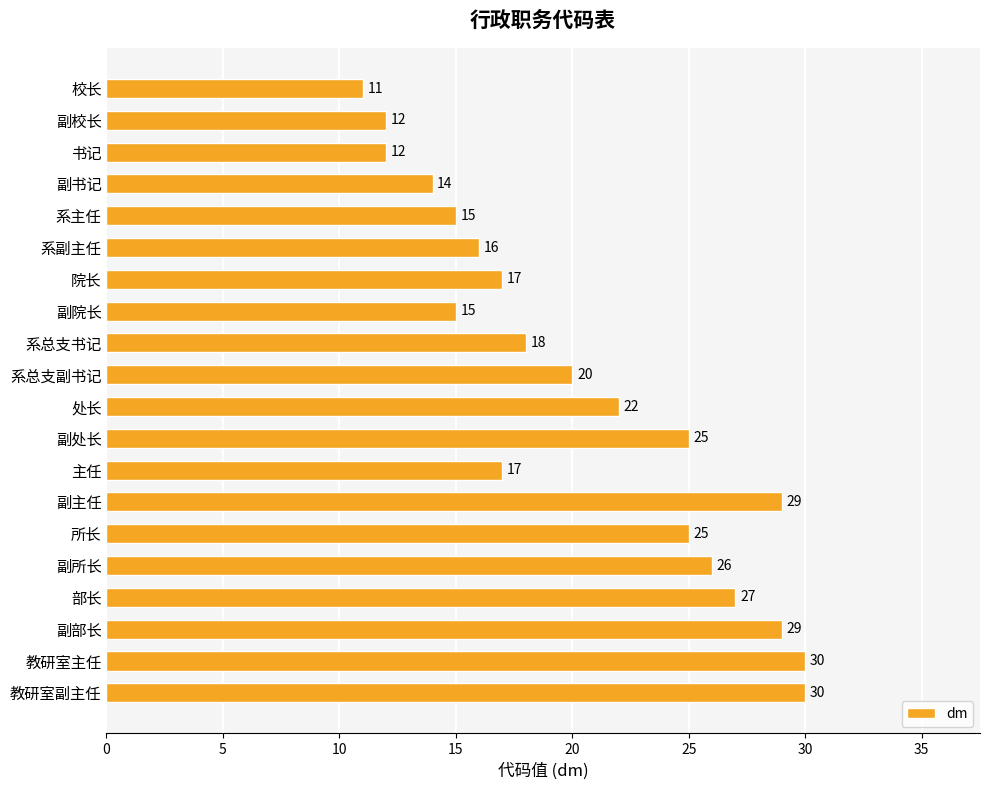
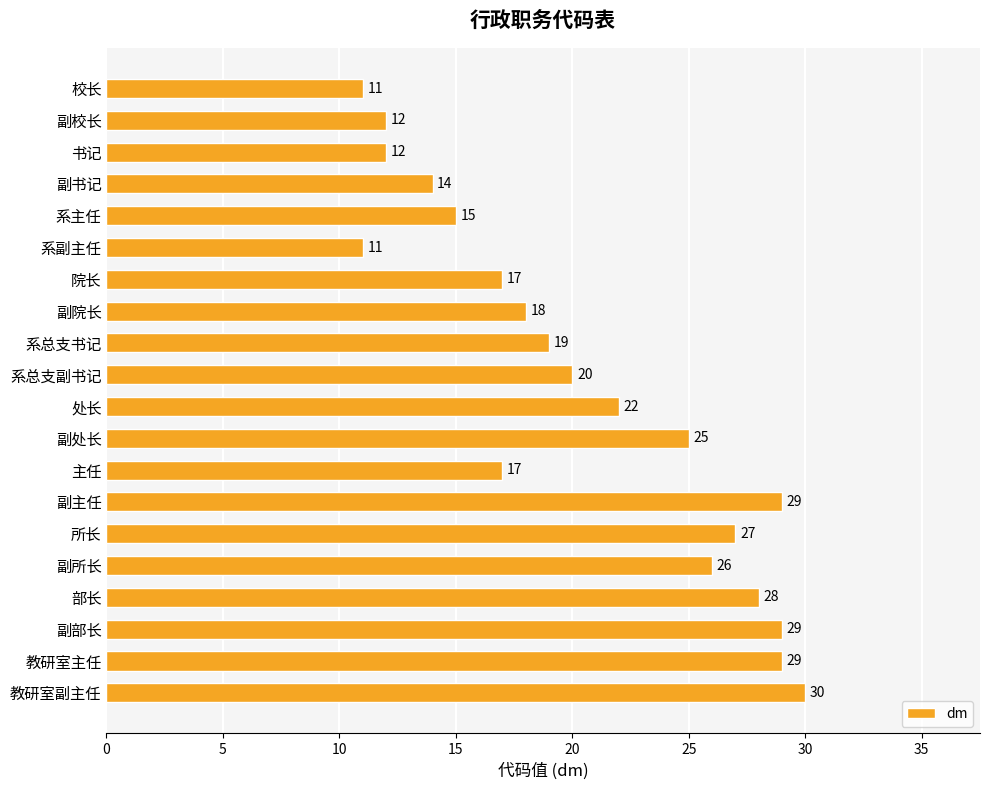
系副主任: 16 -> 11
副院长: 15 -> 18
系总支书记: 18 -> 19
所长: 25 -> 27
部长: 27 -> 28
教研室主任: 30 -> 29
